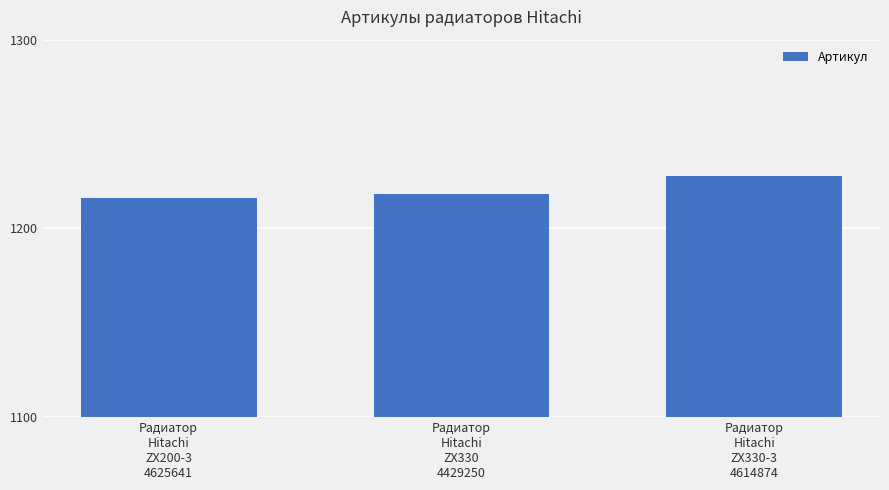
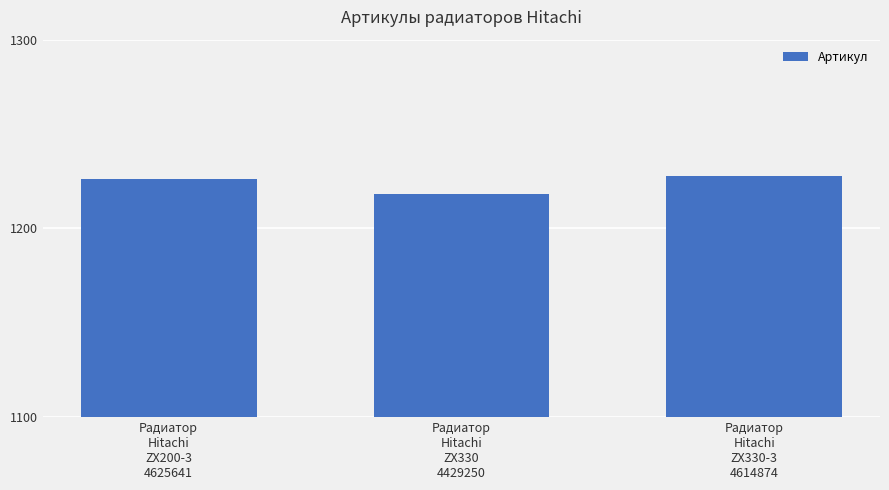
Радиатор Hitachi ZX200-3 4625641: 1216 -> 1226
